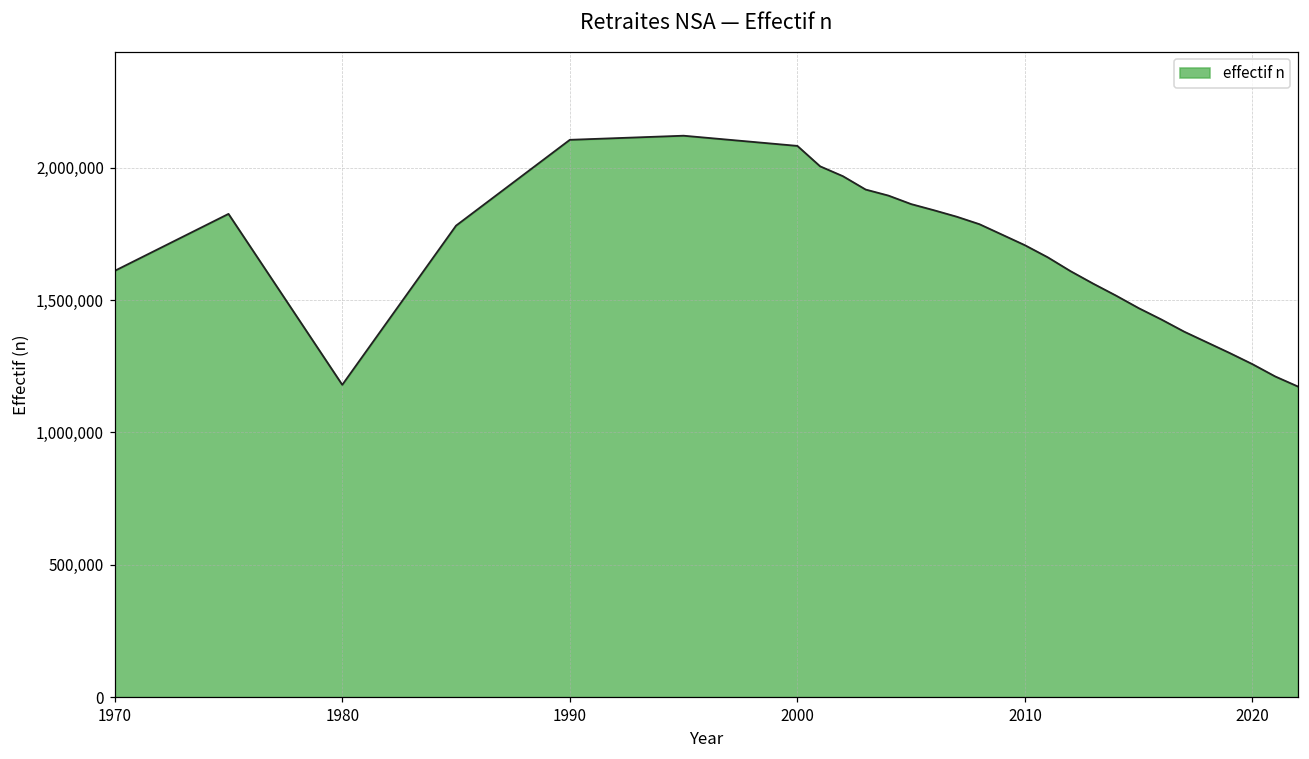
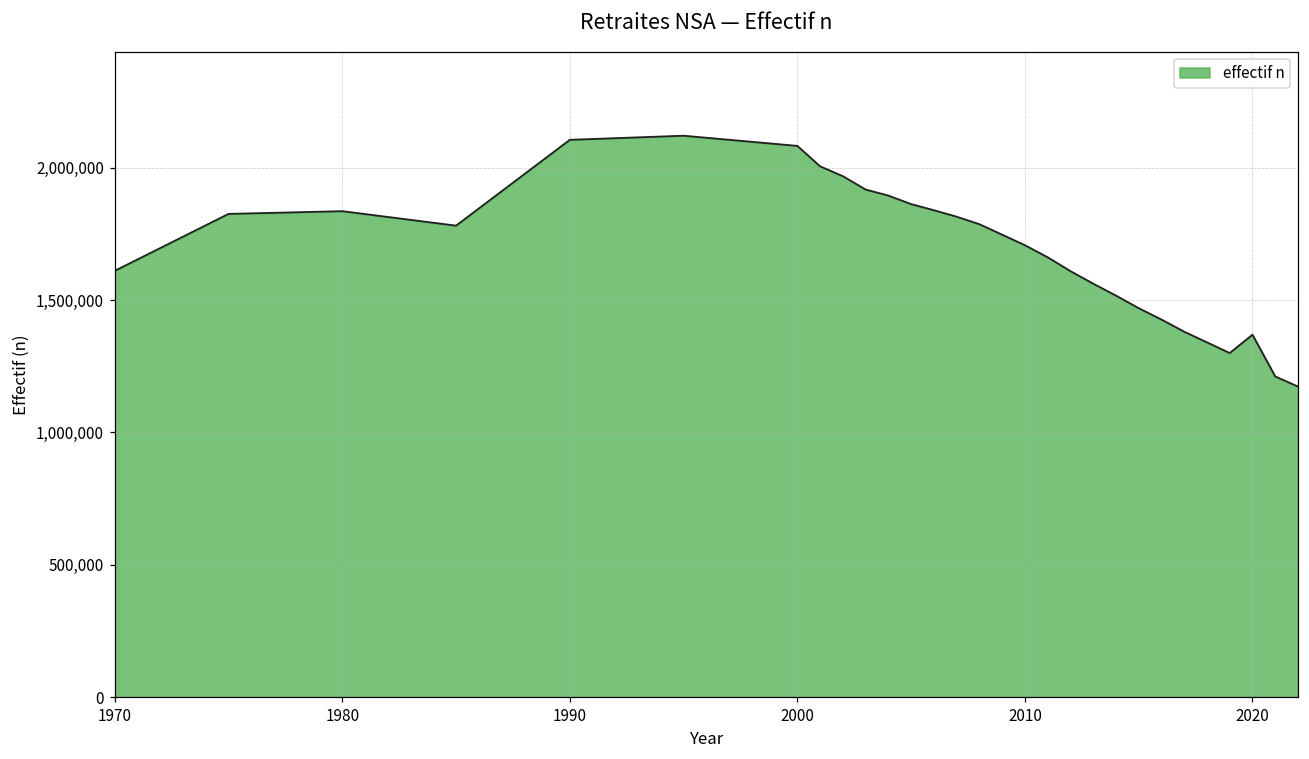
1980: 1,180,000 -> 1,840,000
2020: 1,260,000 -> 1,370,000
